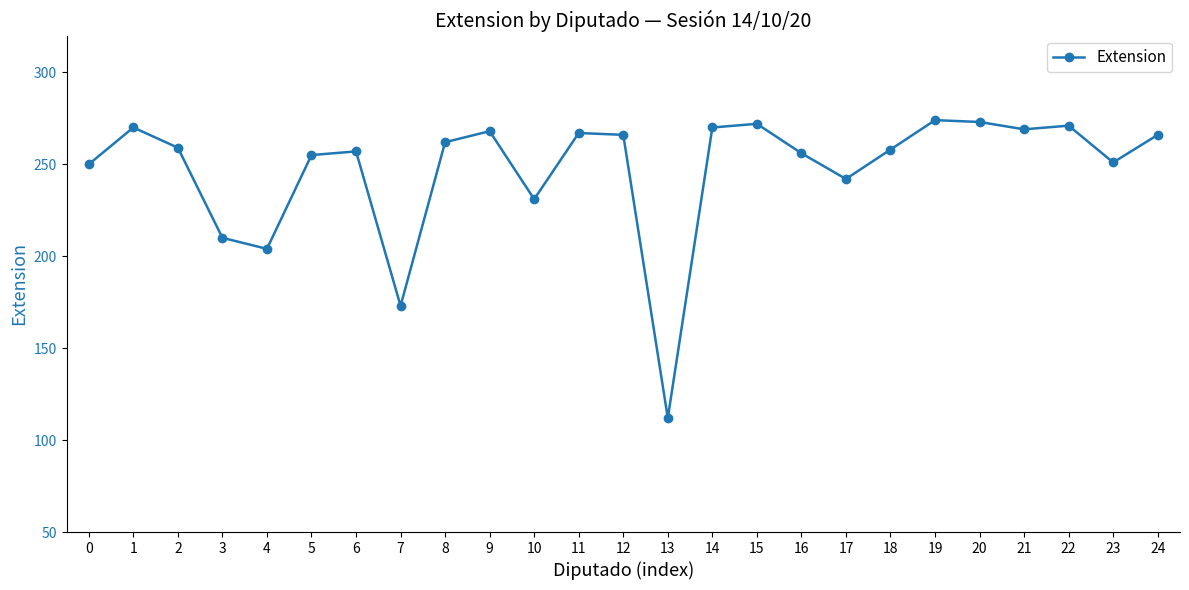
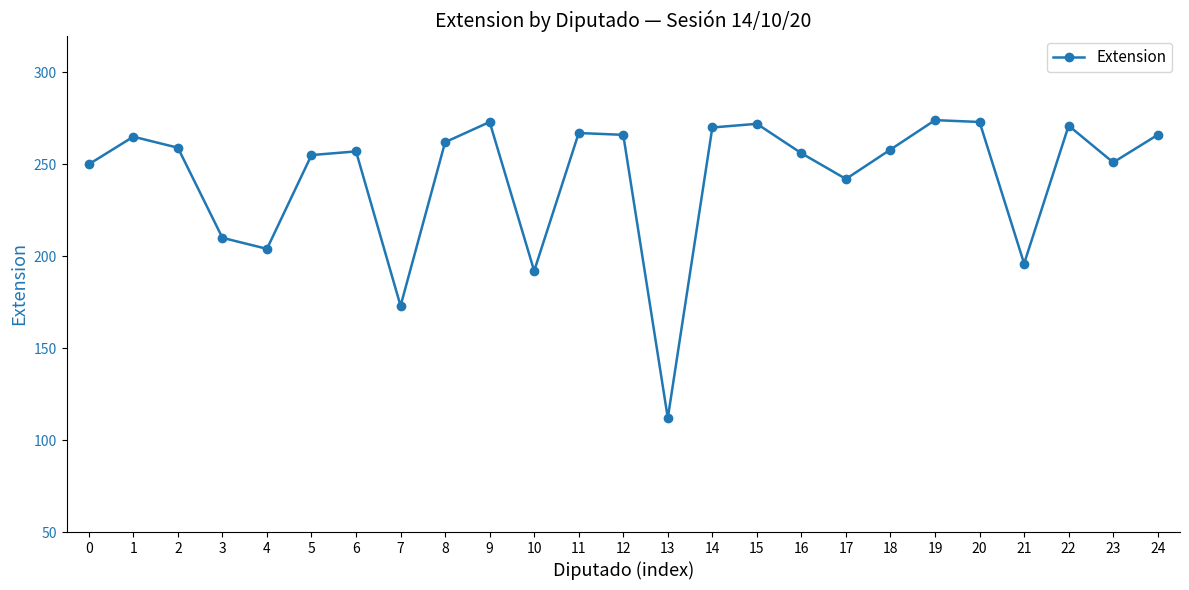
1: 270 -> 265
9: 268 -> 273
10: 231 -> 192
21: 269 -> 196
